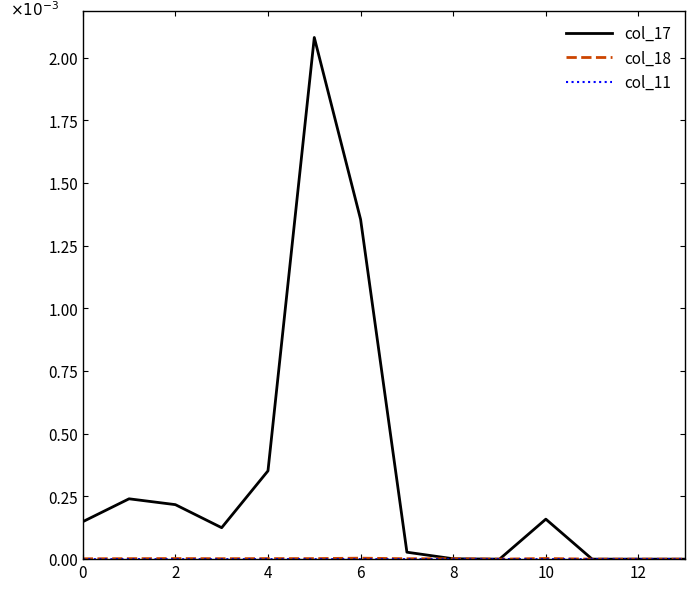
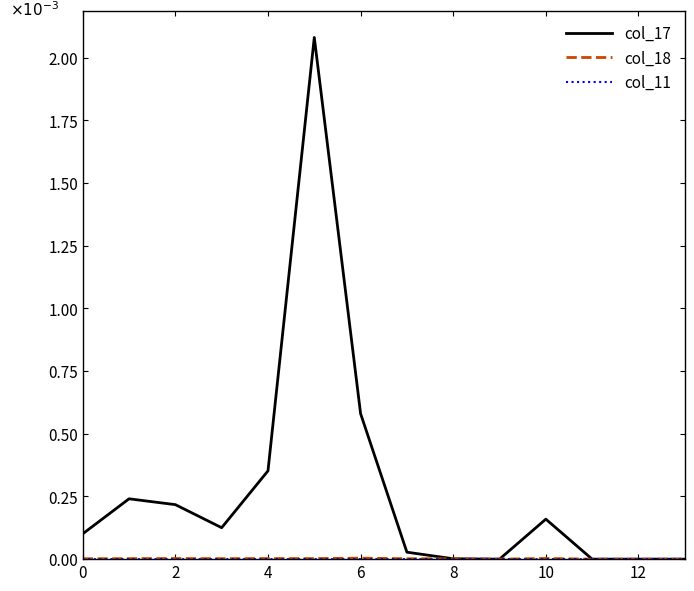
col_17, 0: 0.15 -> 0.10
col_17, 6: 1.36 -> 0.58
